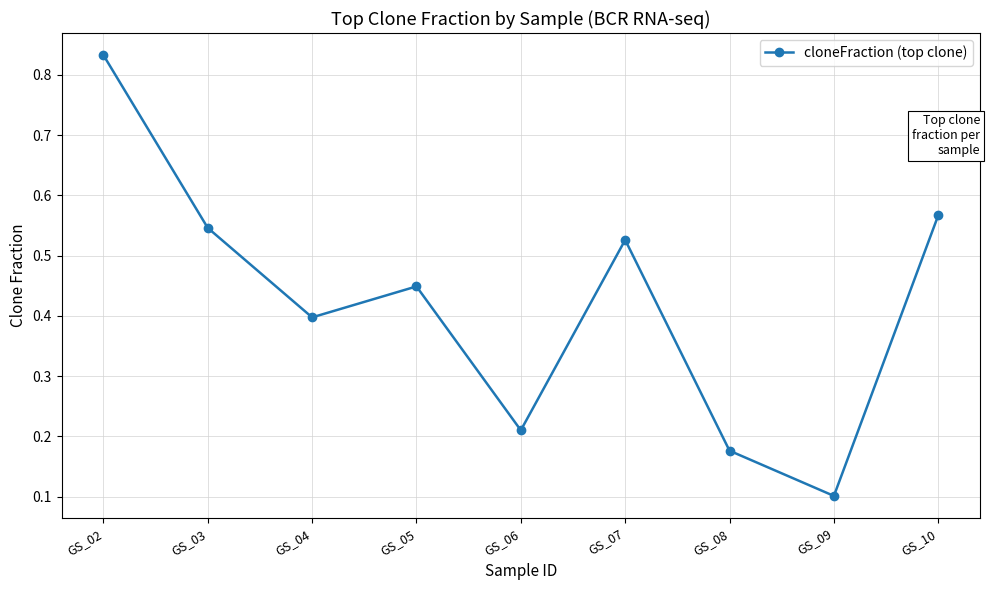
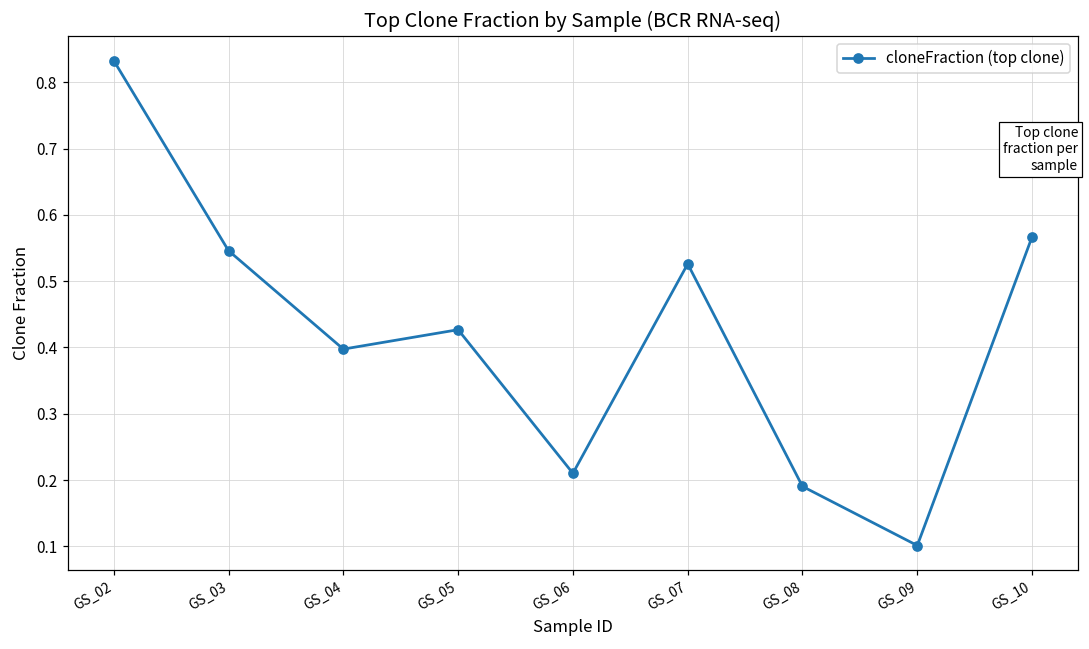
GS_05: 0.45 -> 0.43
GS_08: 0.18 -> 0.19
